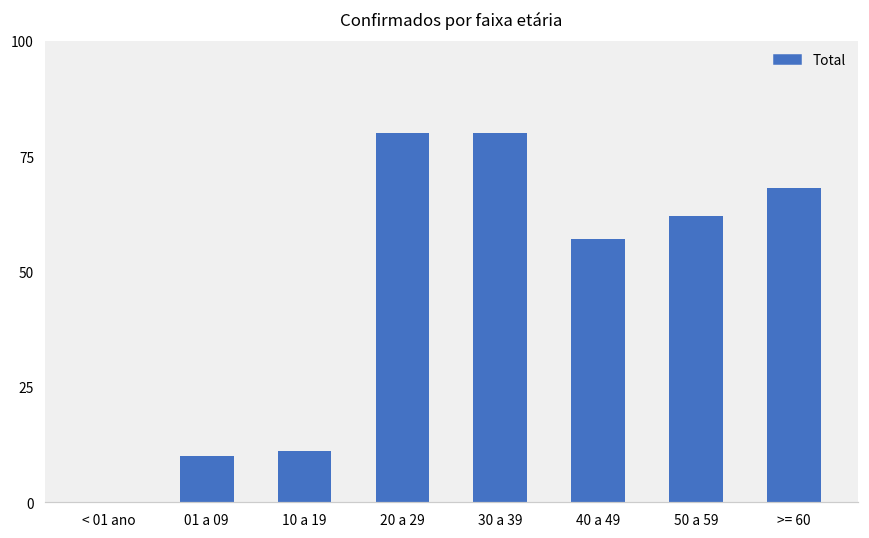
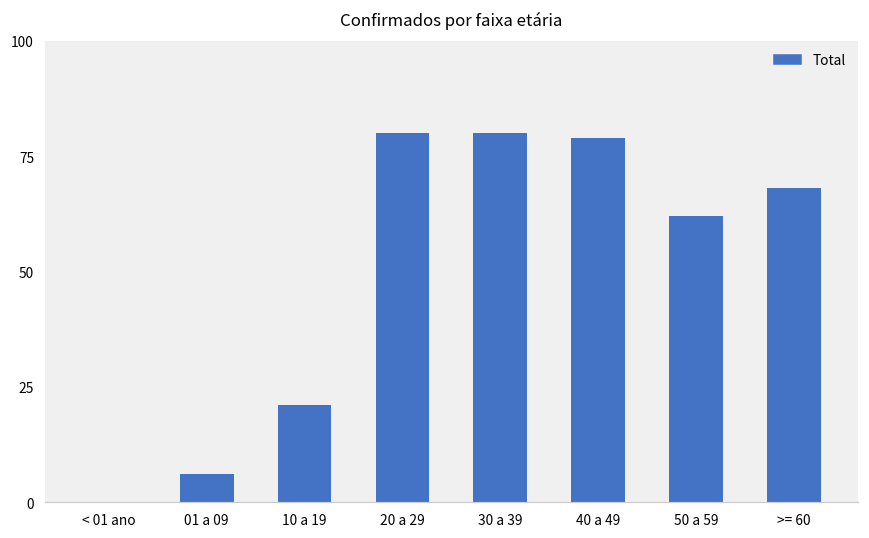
01 a 09: 10 -> 6
10 a 19: 11 -> 21
40 a 49: 57 -> 79
